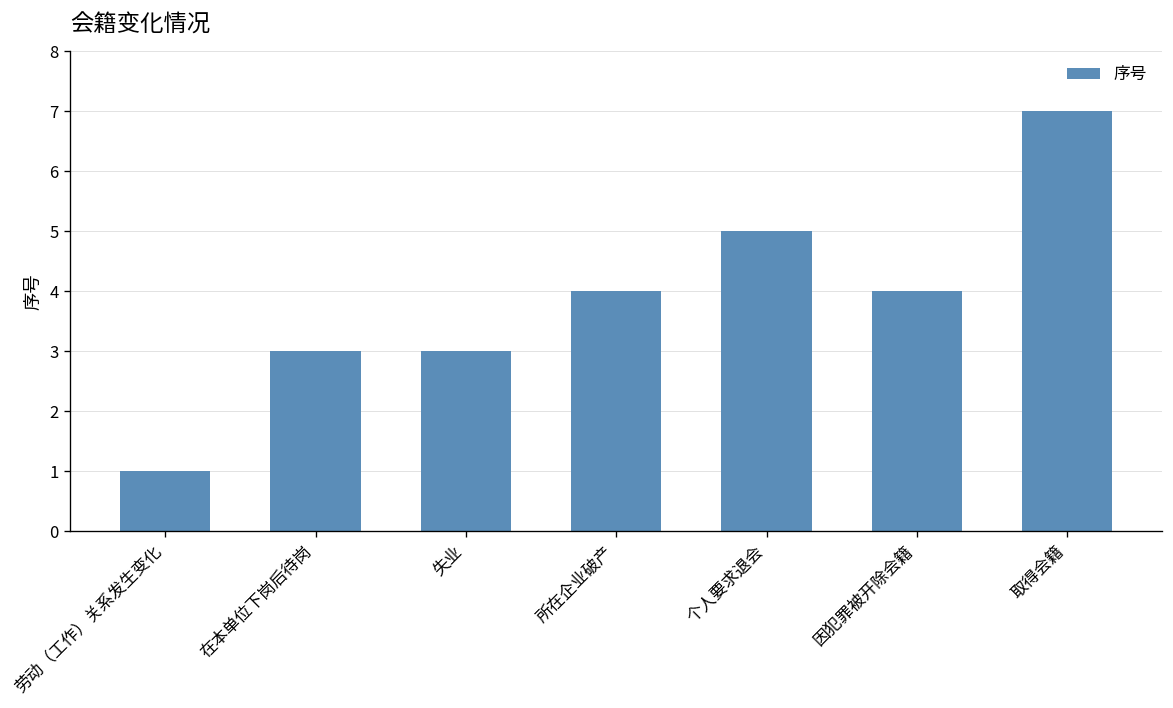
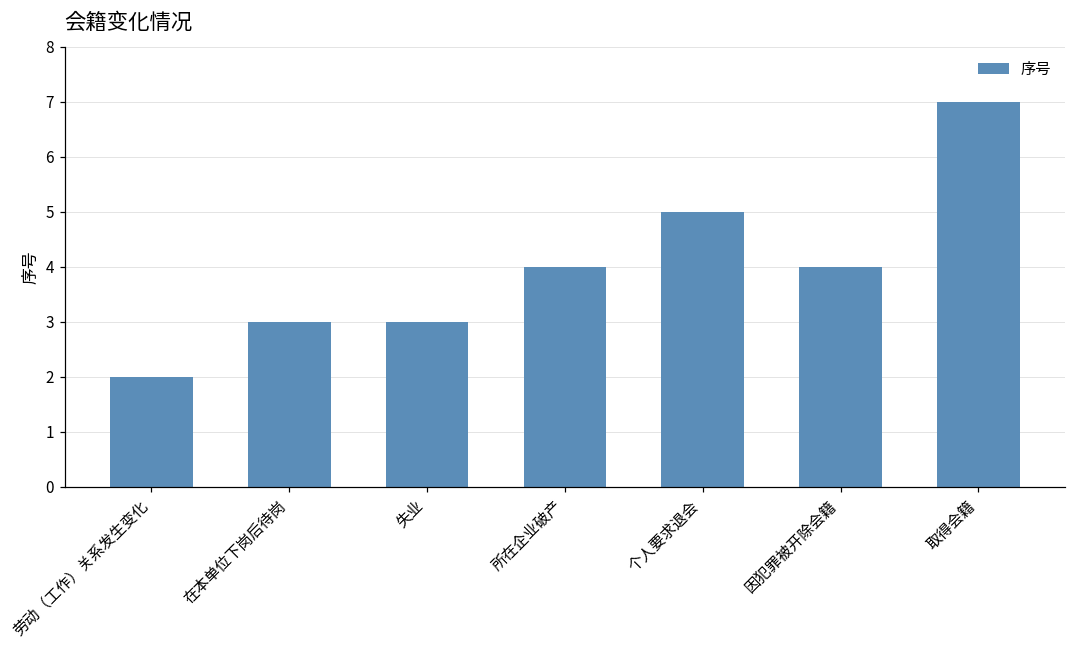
劳动（工作）关系发生变化: 1 -> 2
